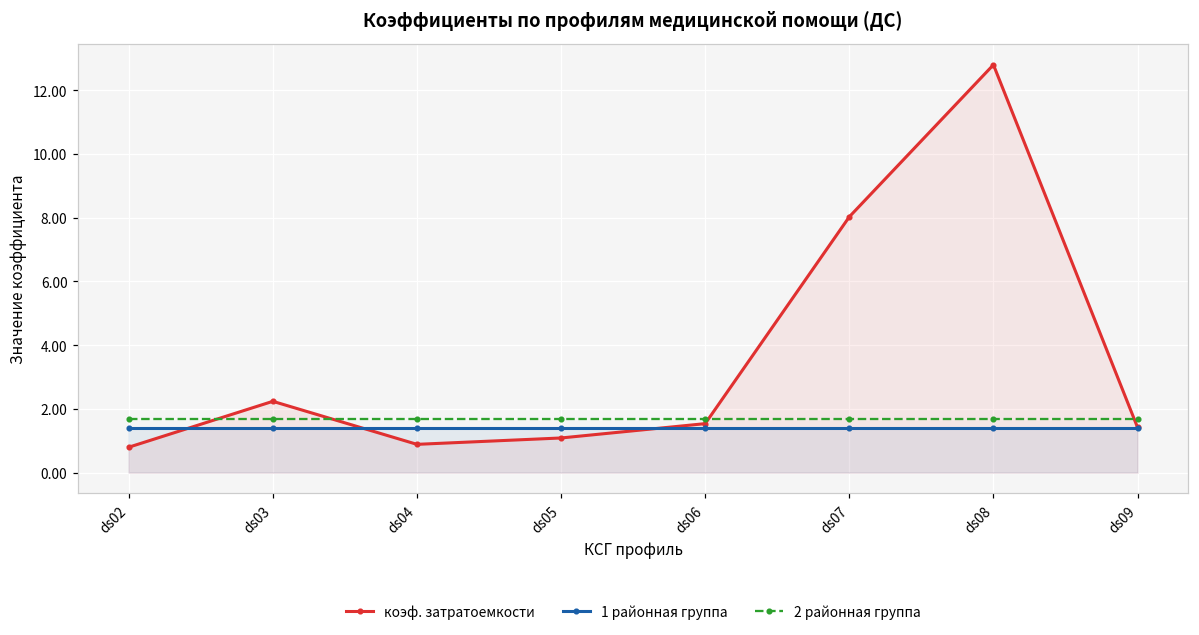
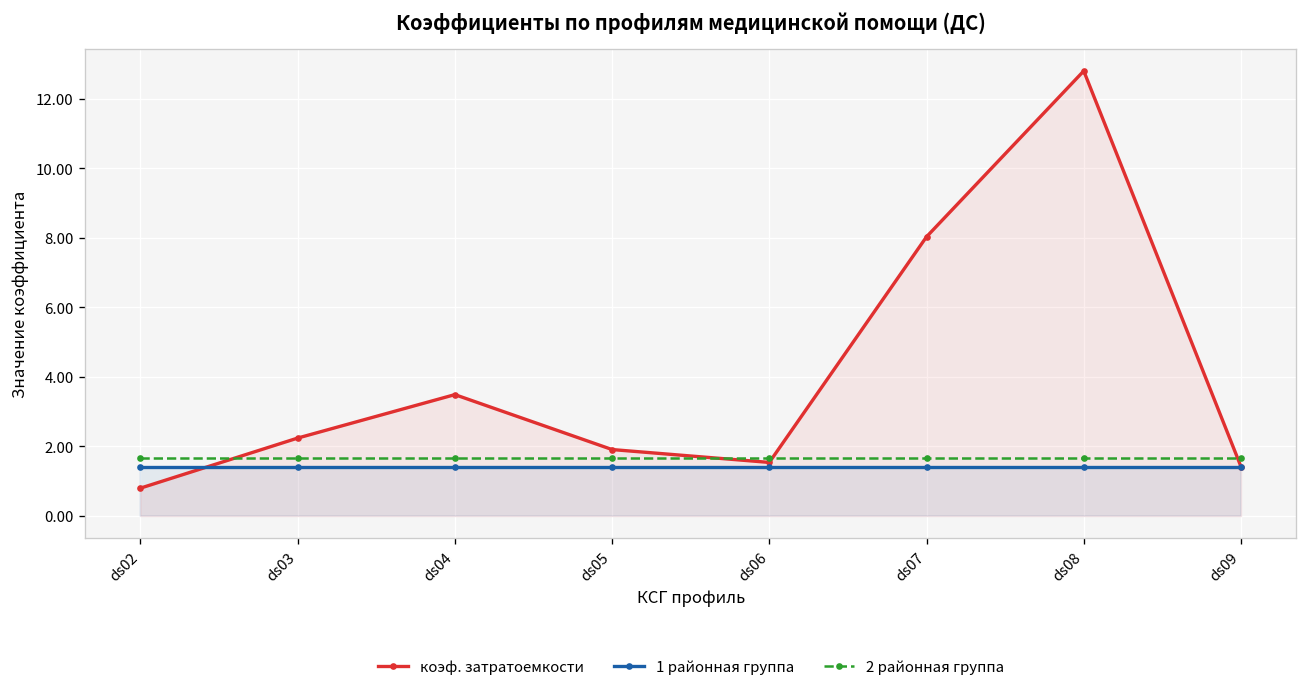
коэф. затратоемкости, ds04: 0.9 -> 3.5
коэф. затратоемкости, ds05: 1.1 -> 1.9
